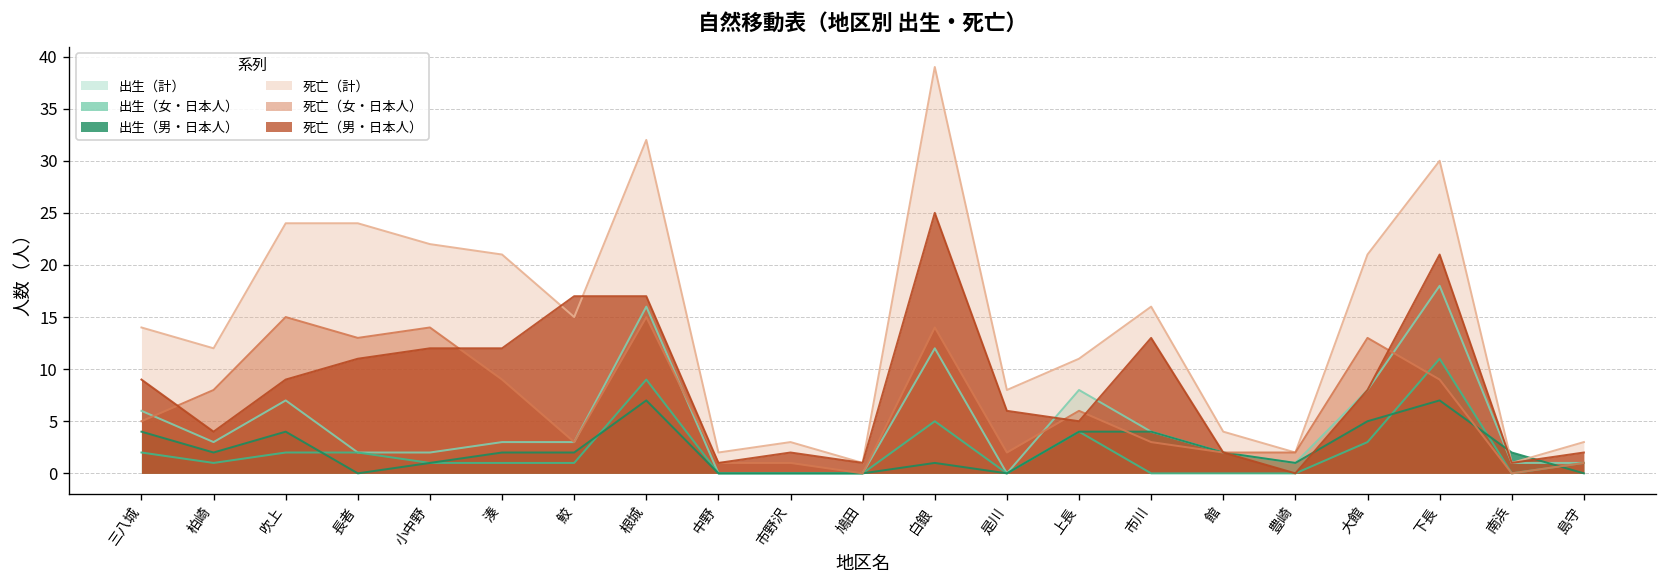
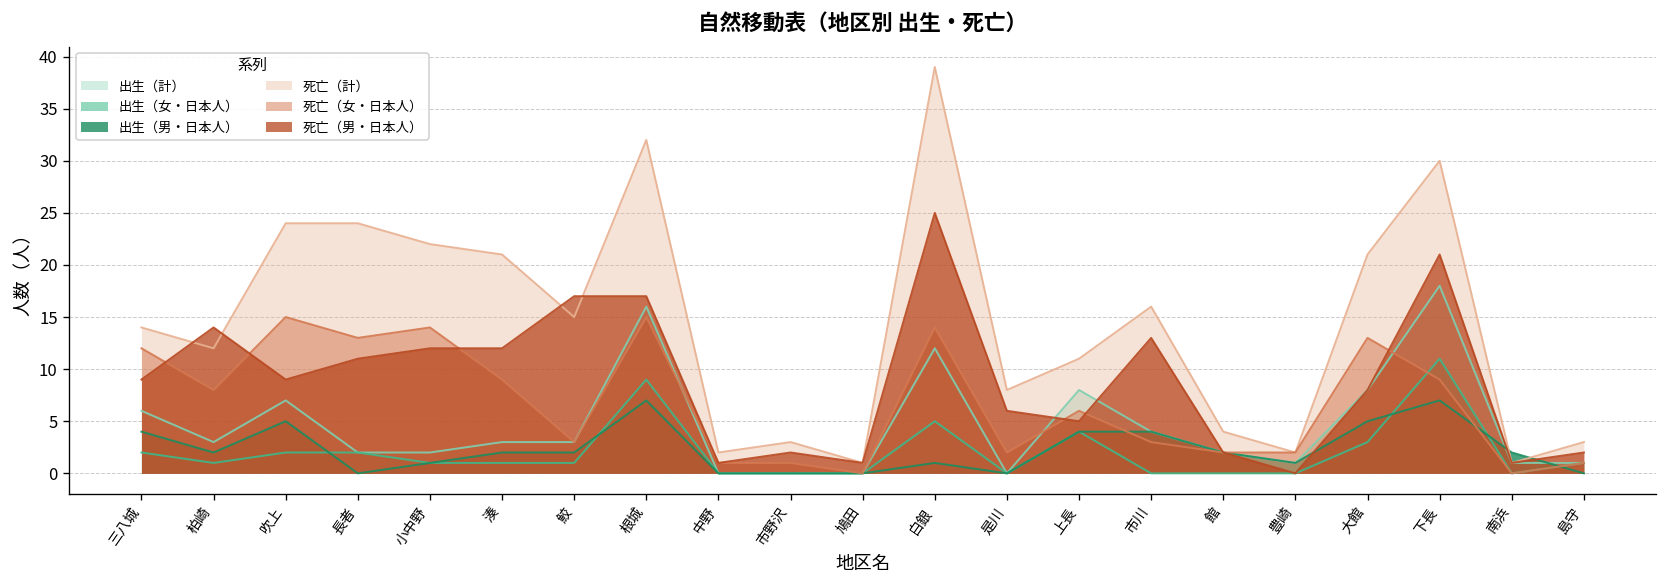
死亡（女・日本人）, 三八城: 5 -> 12
死亡（男・日本人）, 柏崎: 4 -> 14
出生（男・日本人）, 吹上: 4 -> 5
